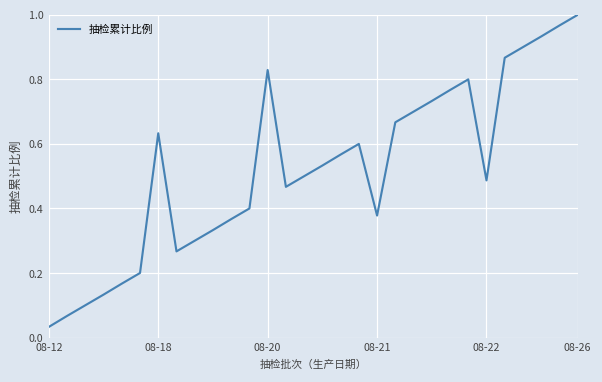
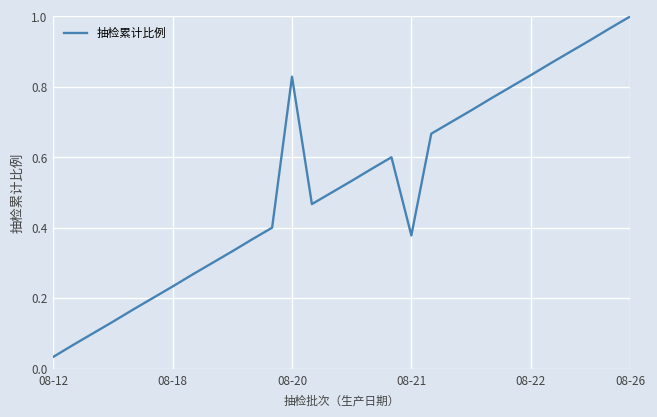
08-18: 0.63 -> 0.23
08-22: 0.49 -> 0.83
